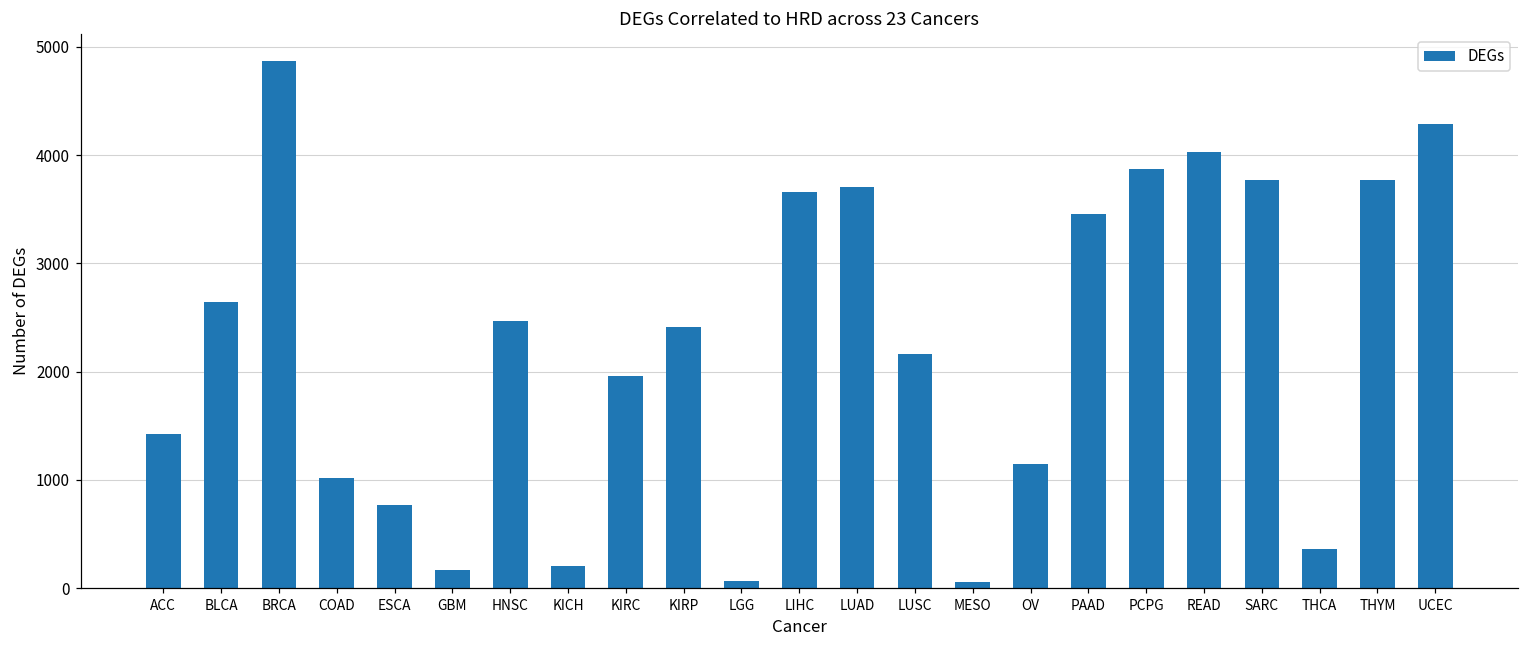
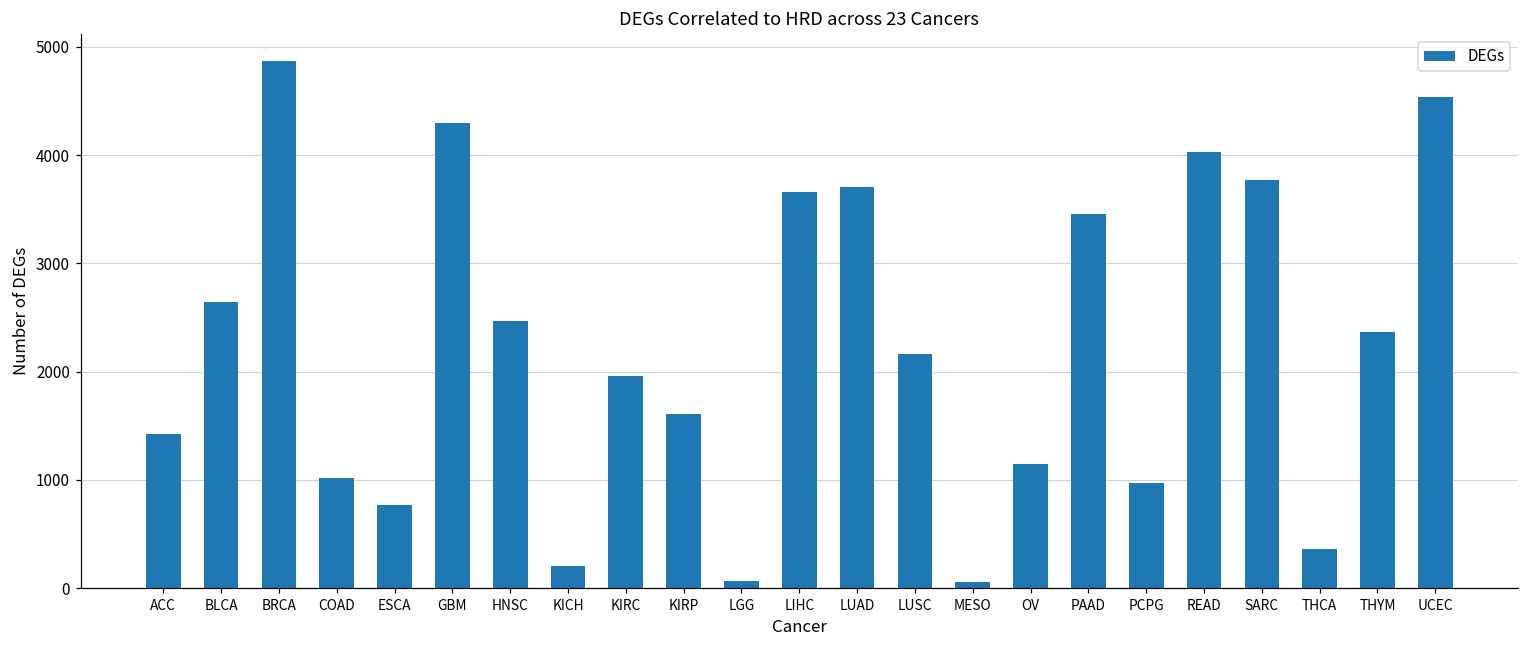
GBM: 200 -> 4300
KIRP: 2400 -> 1600
PCPG: 3900 -> 1000
THYM: 3800 -> 2400
UCEC: 4300 -> 4500
